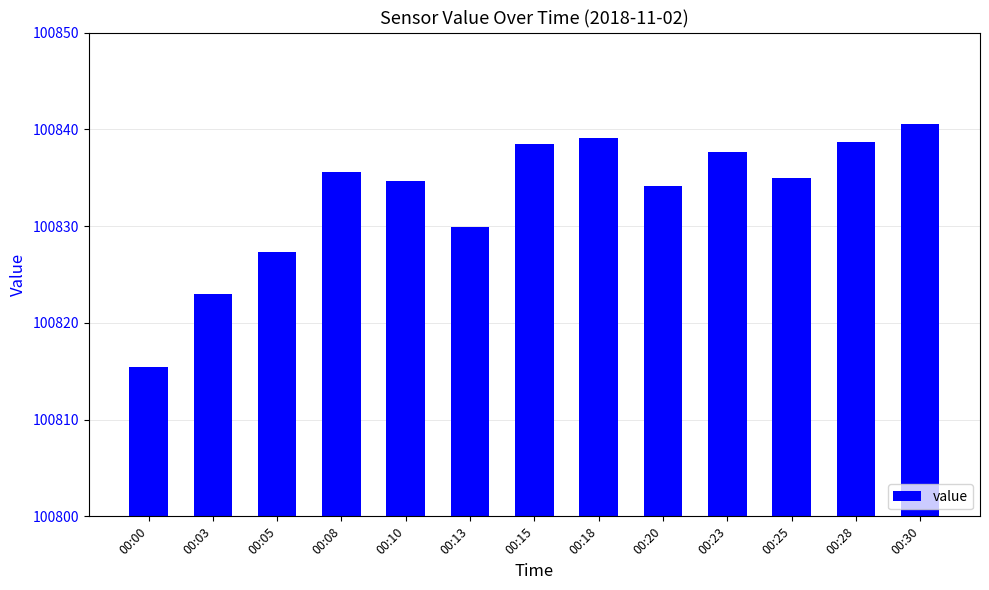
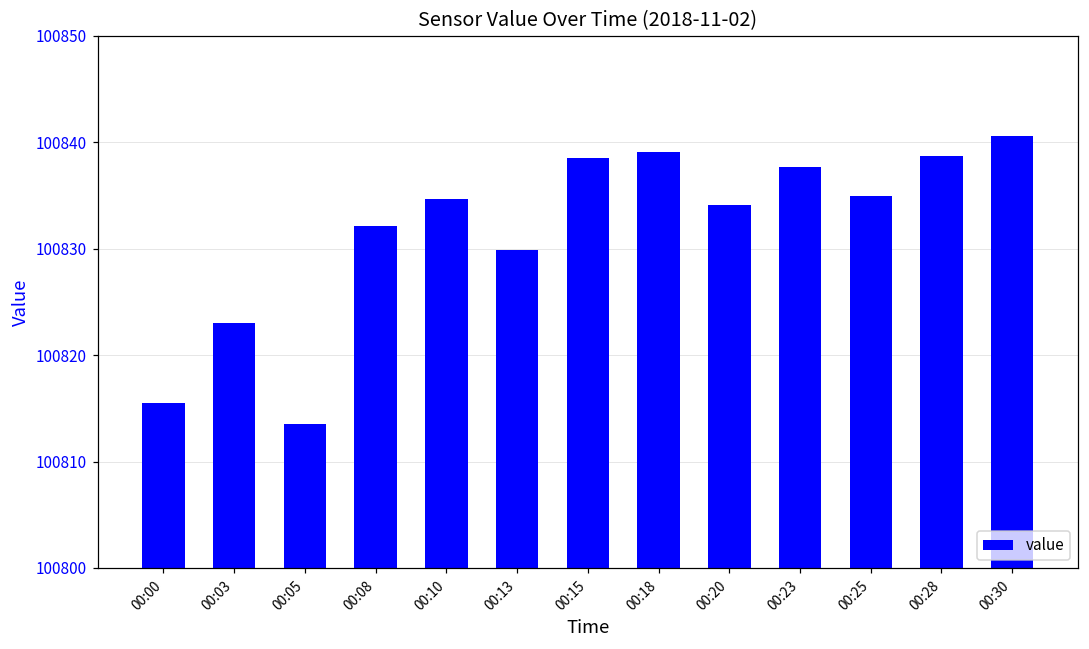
00:05: 100827 -> 100814
00:08: 100836 -> 100832
